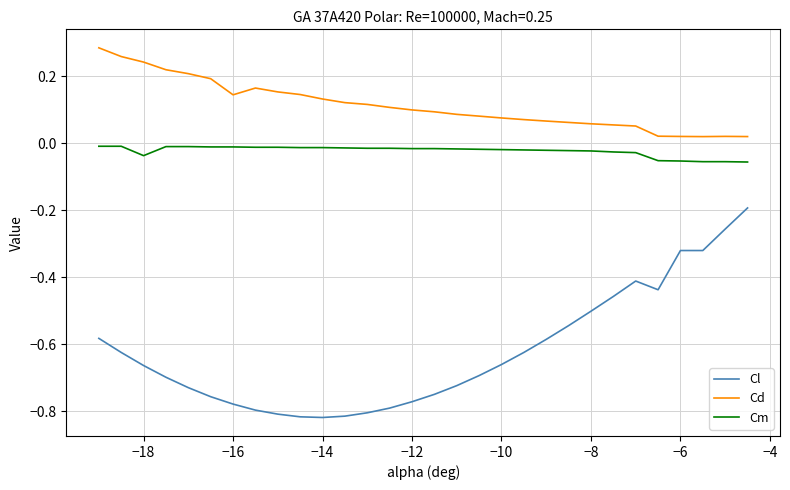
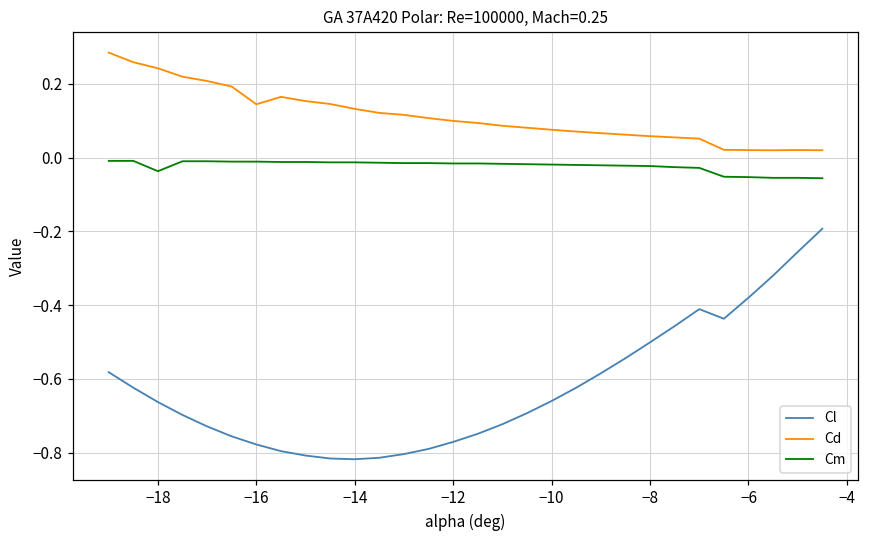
Cl, −6: -0.32 -> -0.38
